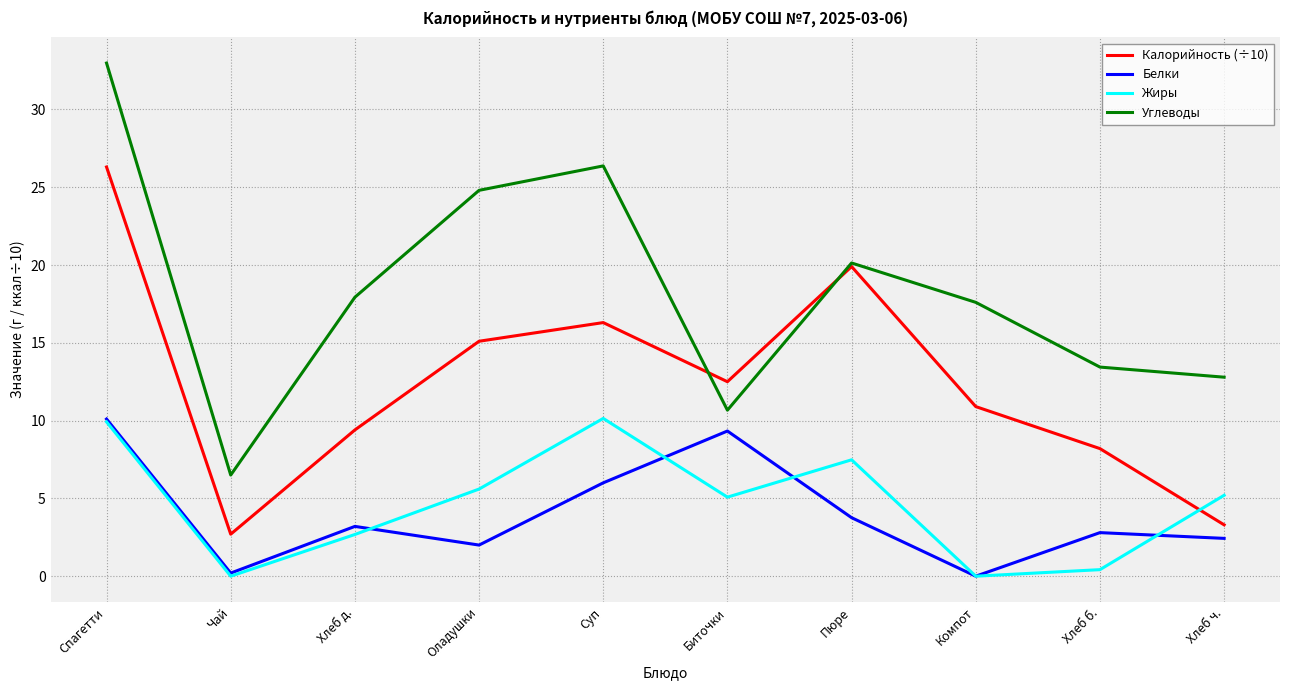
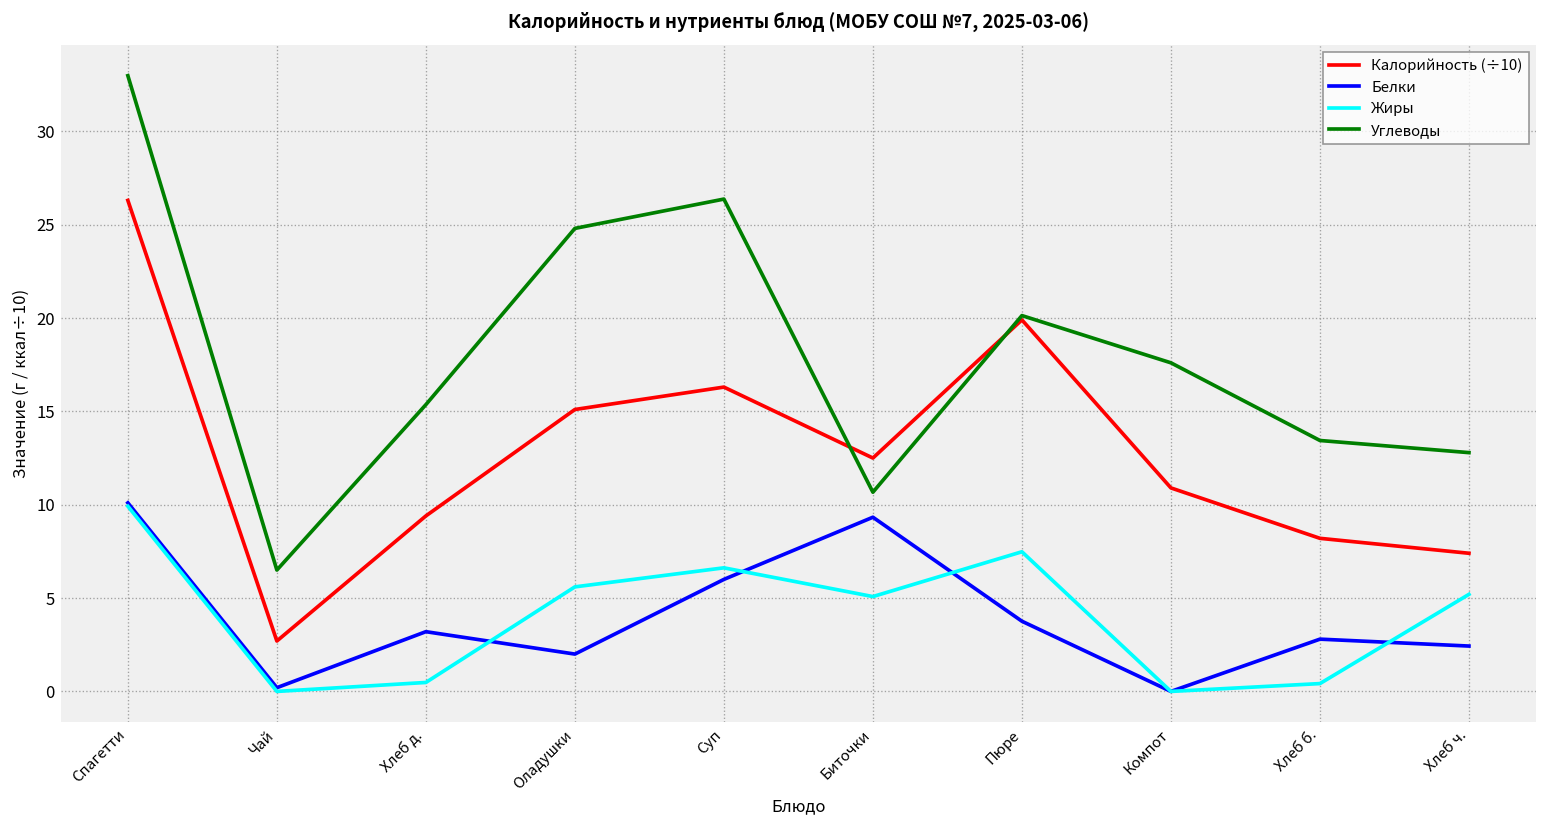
Жиры, Хлеб д.: 2.7 -> 0.5
Углеводы, Хлеб д.: 17.9 -> 15.4
Жиры, Суп: 10.1 -> 6.6
Калорийность (÷10), Хлеб ч.: 3.3 -> 7.4
